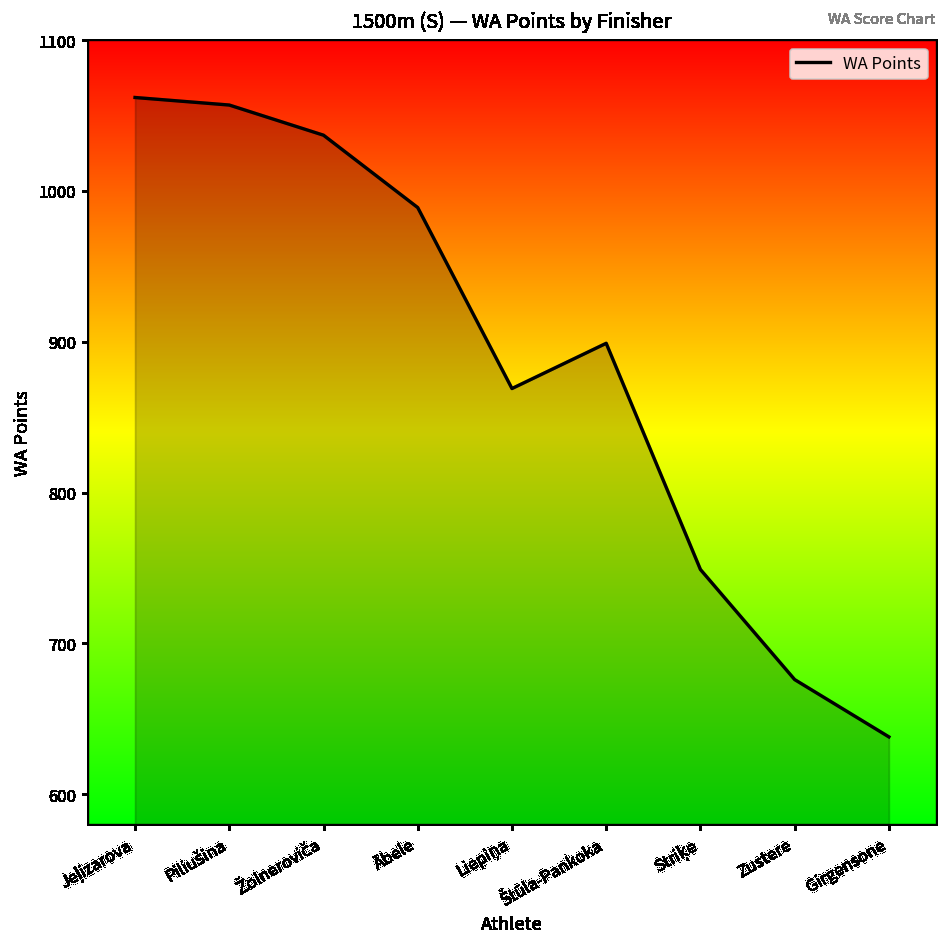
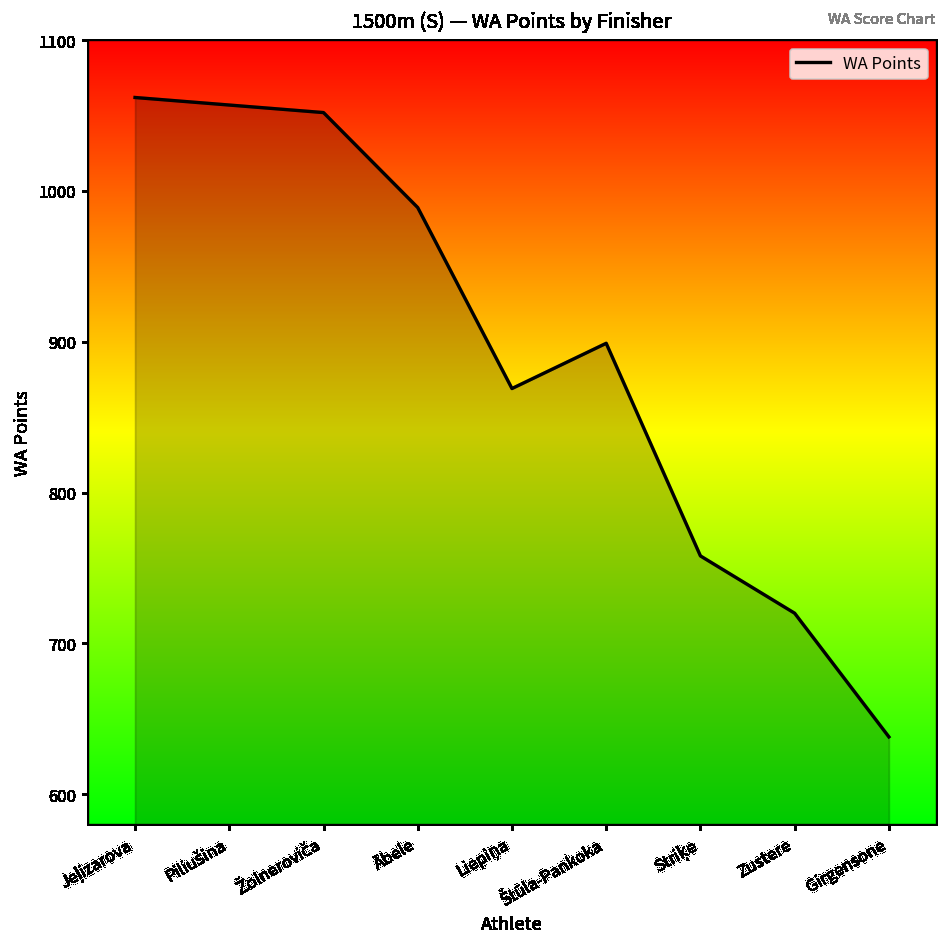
Žolneroviča: 1037 -> 1052
Striķe: 749 -> 758
Zustere: 676 -> 720
